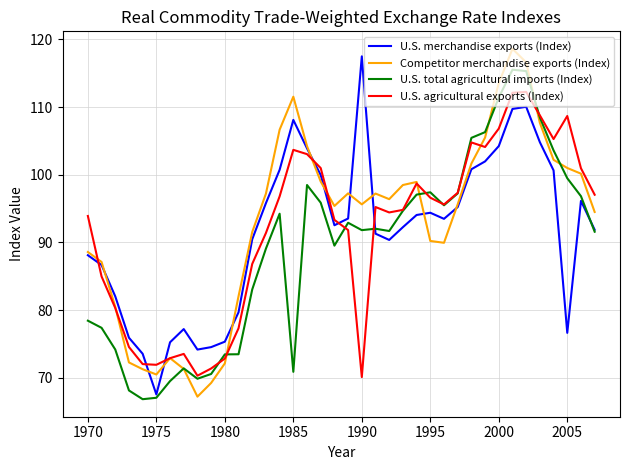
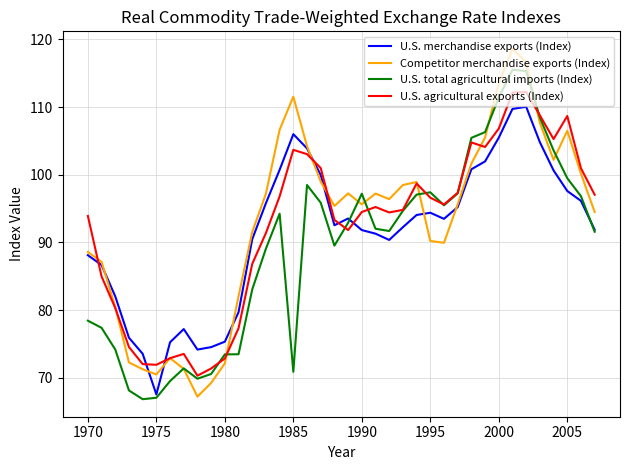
U.S. merchandise exports (Index), 1985: 108 -> 106
U.S. merchandise exports (Index), 1990: 117 -> 92
U.S. total agricultural imports (Index), 1990: 92 -> 97
U.S. agricultural exports (Index), 1990: 70 -> 95
U.S. merchandise exports (Index), 2000: 104 -> 105
U.S. merchandise exports (Index), 2005: 77 -> 98
Competitor merchandise exports (Index), 2005: 101 -> 106
